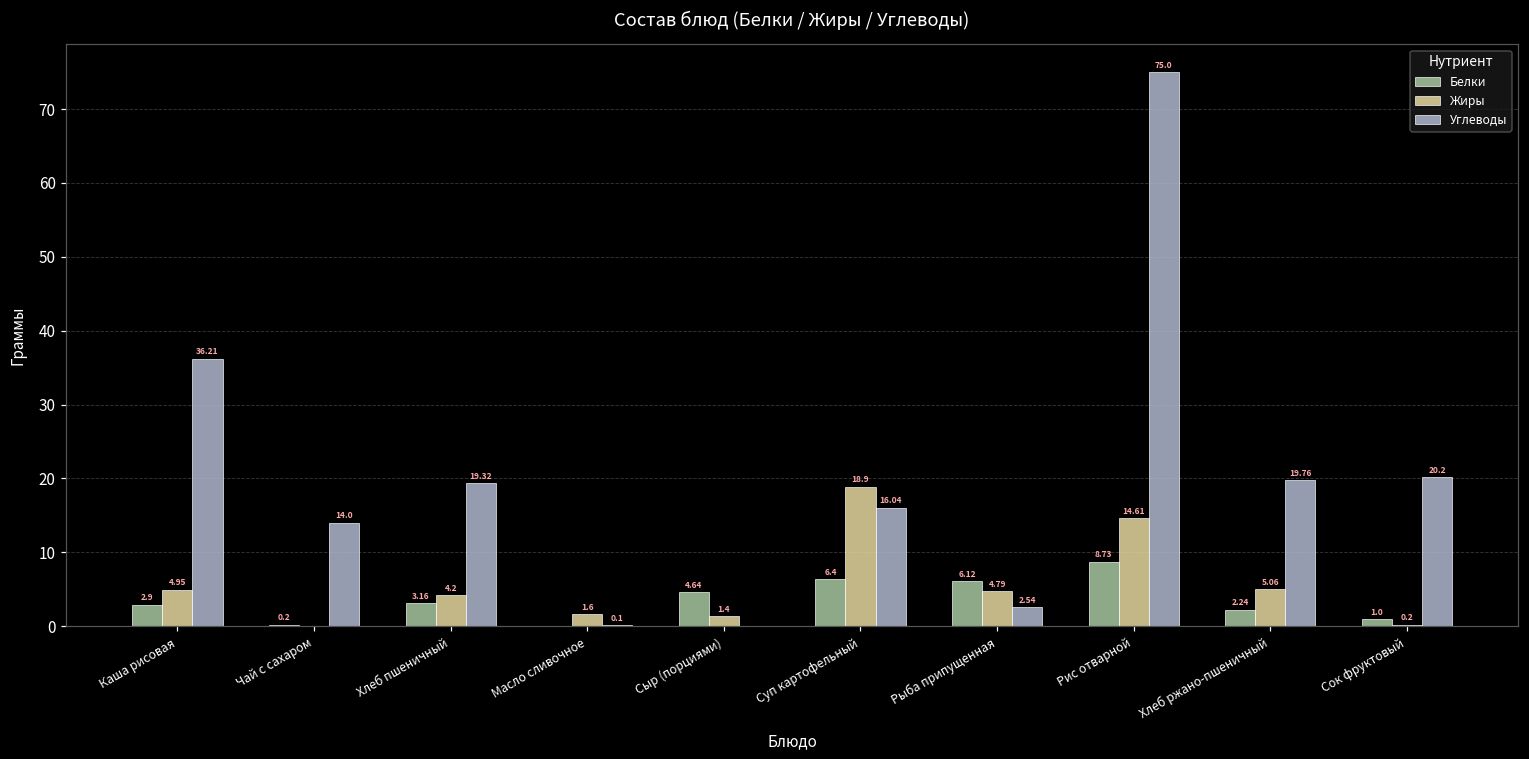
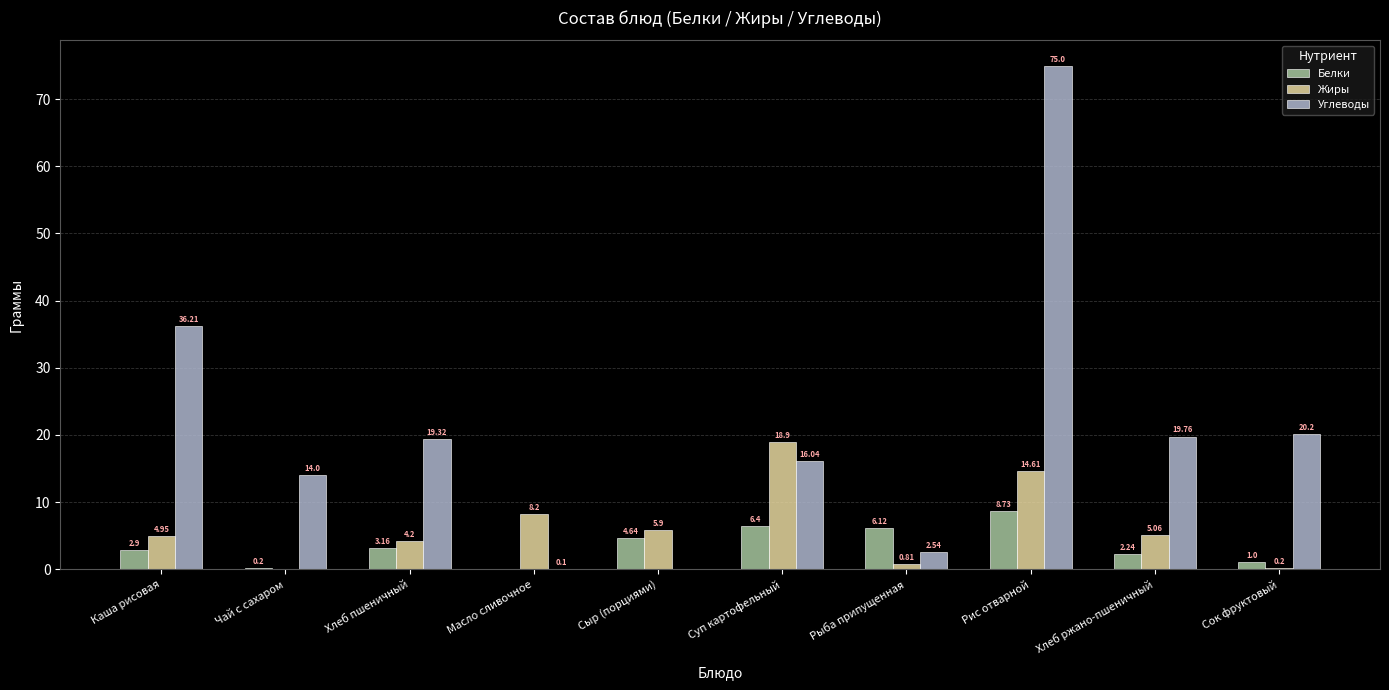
Жиры, Масло сливочное: 1.6 -> 8.2
Жиры, Сыр (порциями): 1.4 -> 5.9
Жиры, Рыба припущенная: 4.79 -> 0.81
